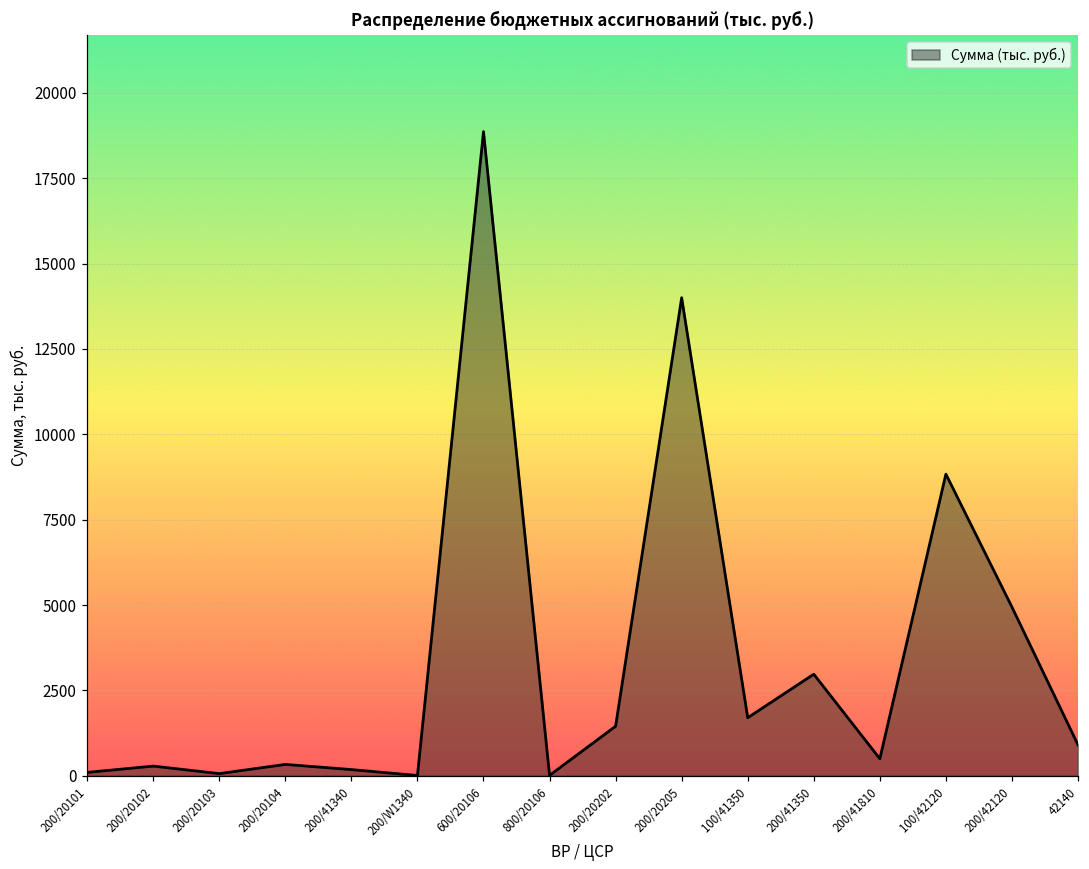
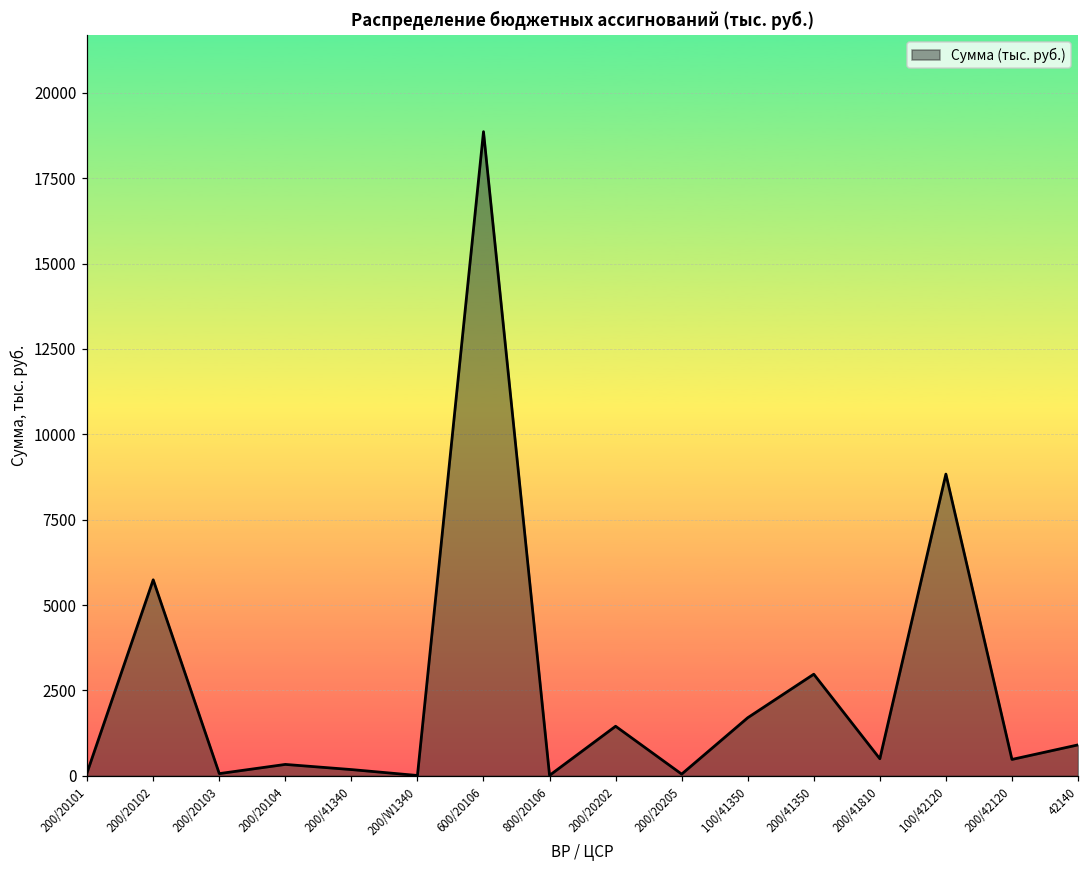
200/20102: 300 -> 5700
200/20205: 14000 -> 100
200/42120: 4900 -> 500
